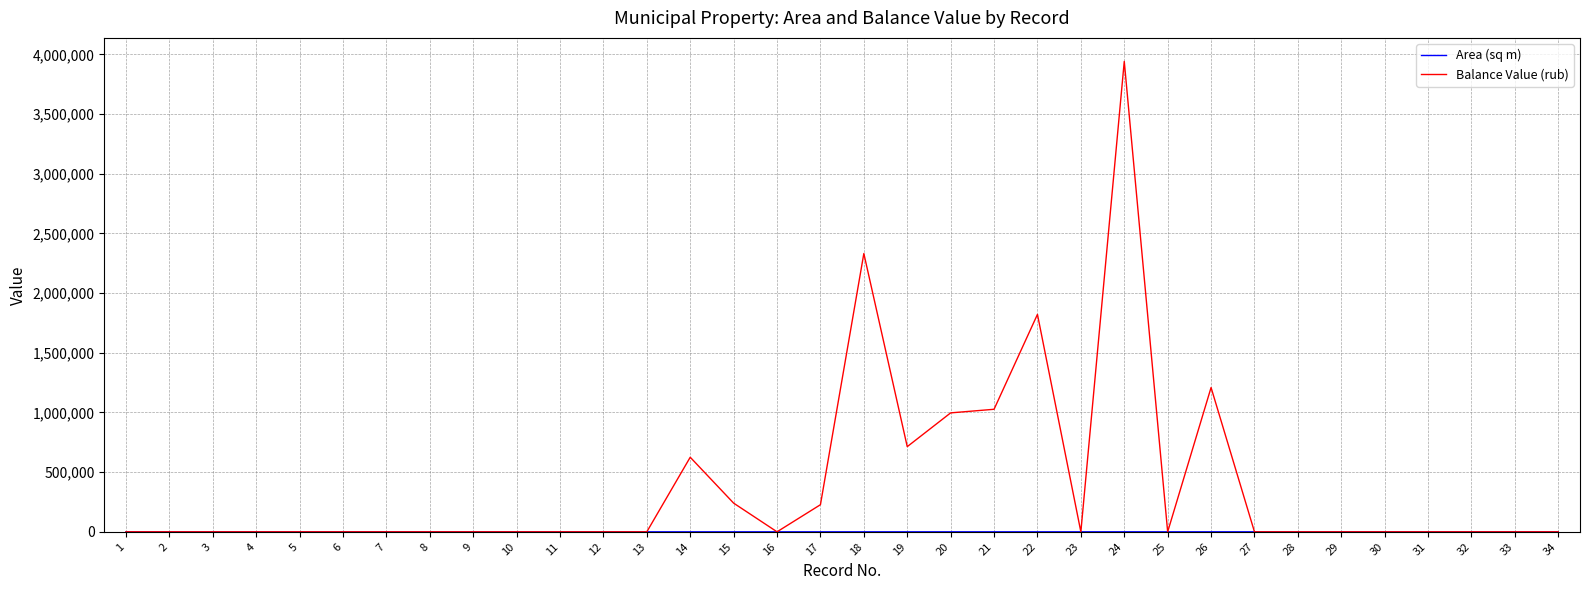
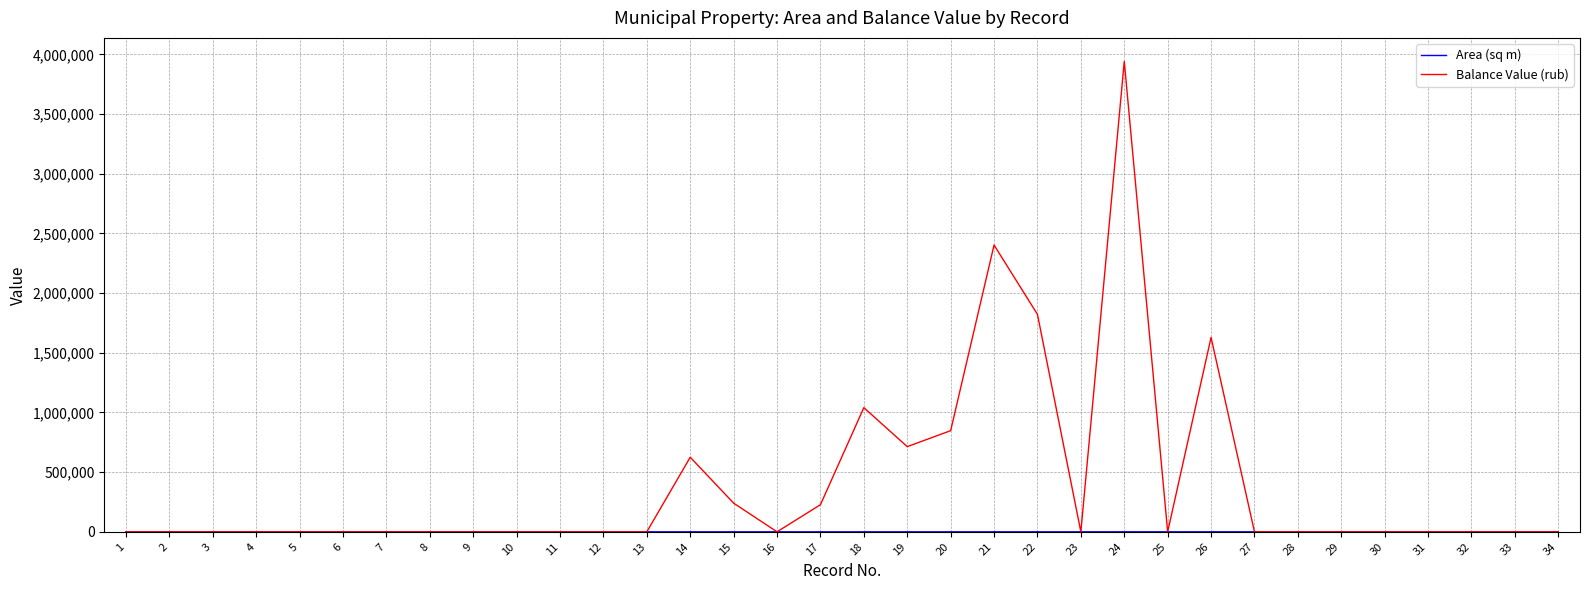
Balance Value (rub), 18: 2,330,000 -> 1,040,000
Balance Value (rub), 20: 1,000,000 -> 850,000
Balance Value (rub), 21: 1,030,000 -> 2,400,000
Balance Value (rub), 26: 1,210,000 -> 1,630,000
